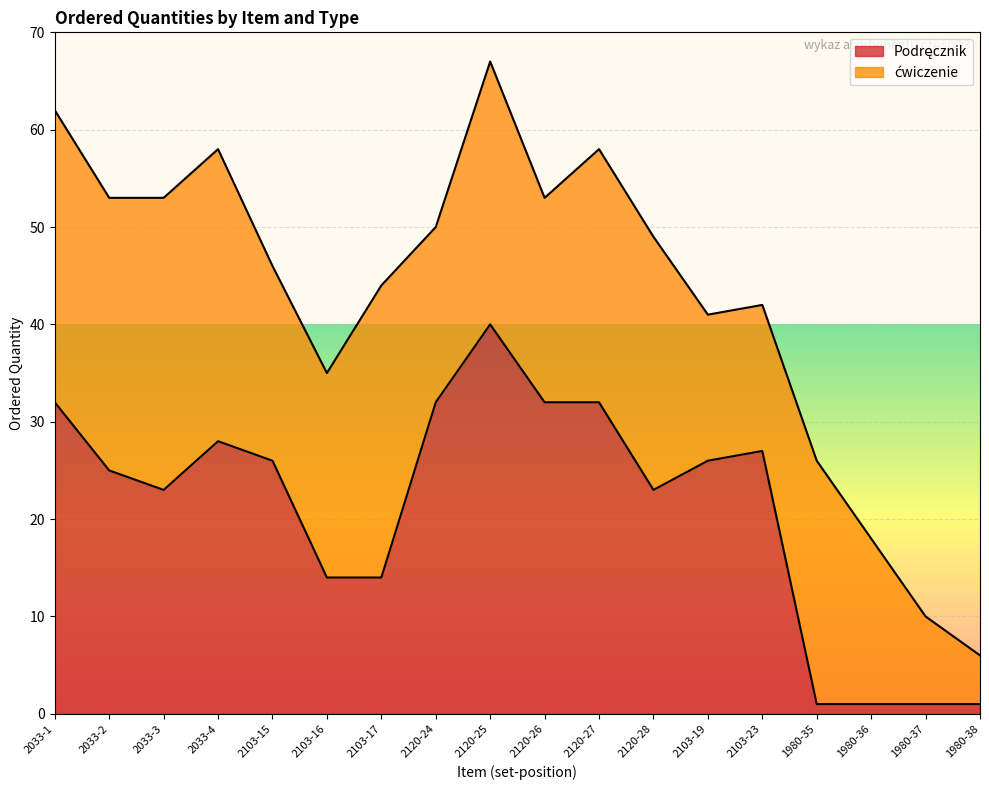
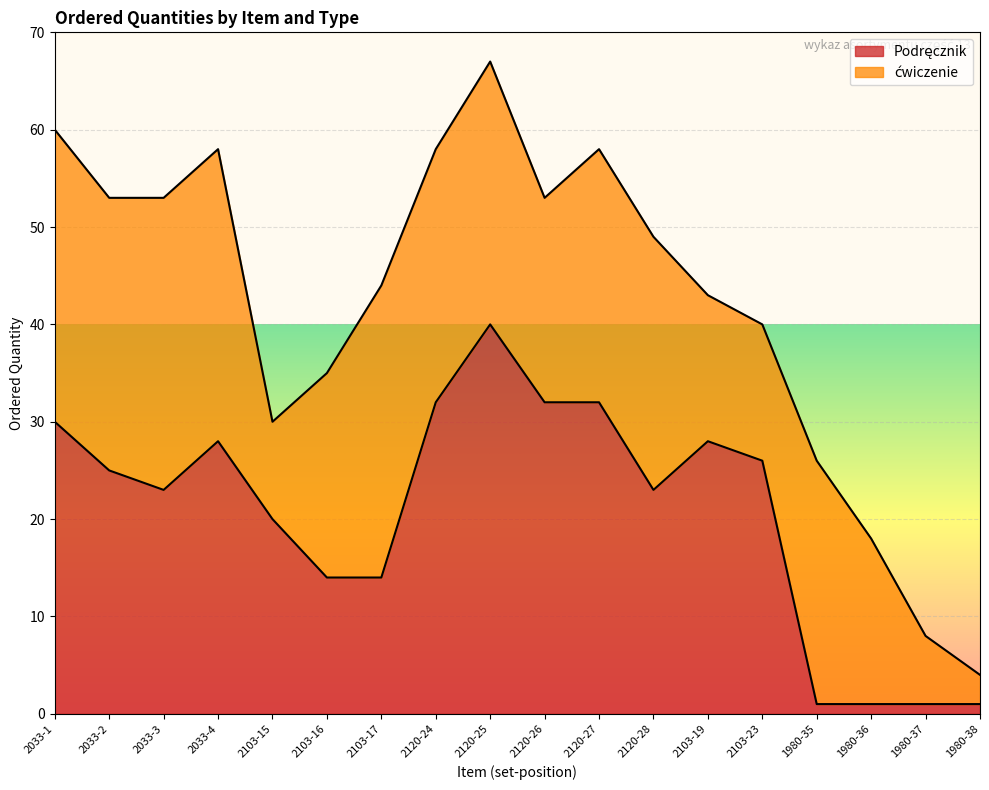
Podręcznik, 2033-1: 32 -> 30
Podręcznik, 2103-15: 26 -> 20
ćwiczenie, 2103-15: 20 -> 10
ćwiczenie, 2120-24: 18 -> 26
Podręcznik, 2103-19: 26 -> 28
Podręcznik, 2103-23: 27 -> 26
ćwiczenie, 2103-23: 15 -> 14
ćwiczenie, 1980-37: 9 -> 7
ćwiczenie, 1980-38: 5 -> 3
